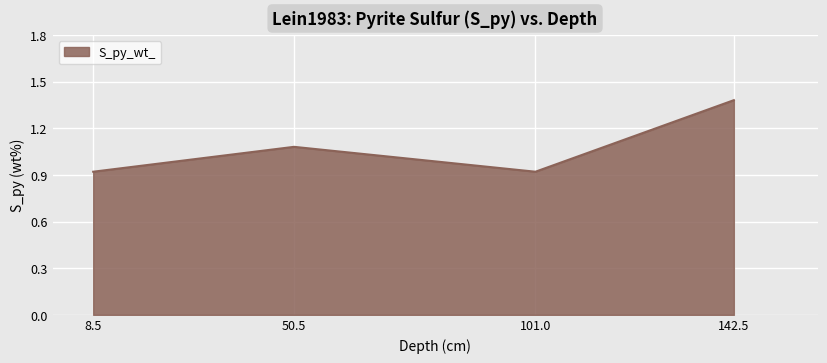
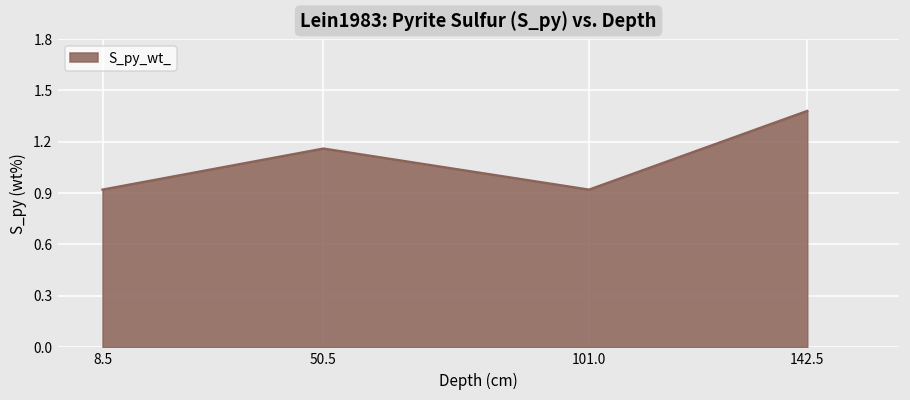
50.5: 1.08 -> 1.16
